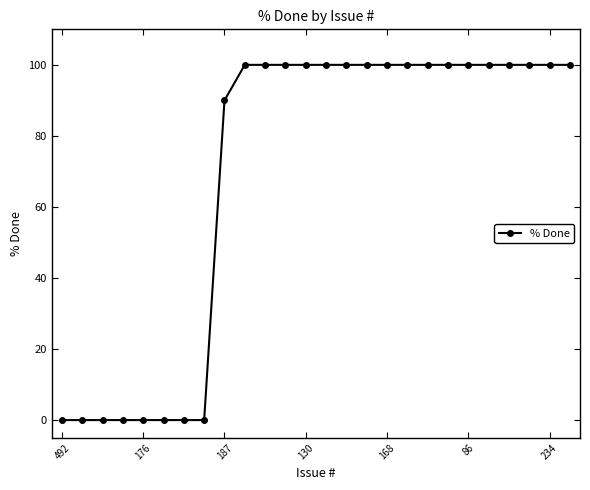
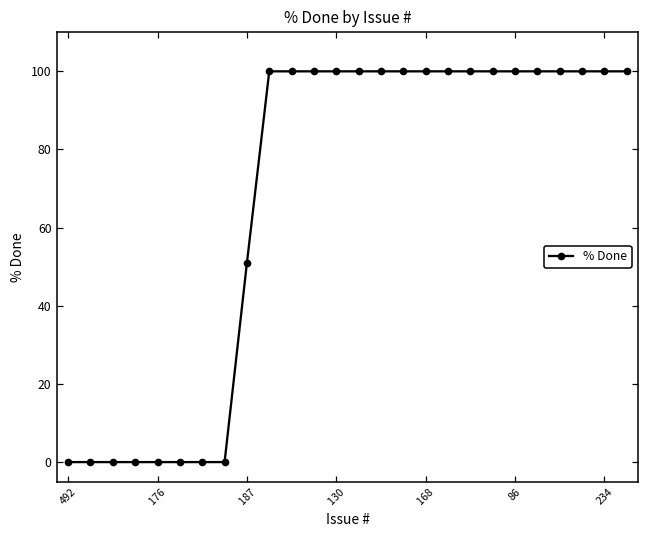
187: 90 -> 51
